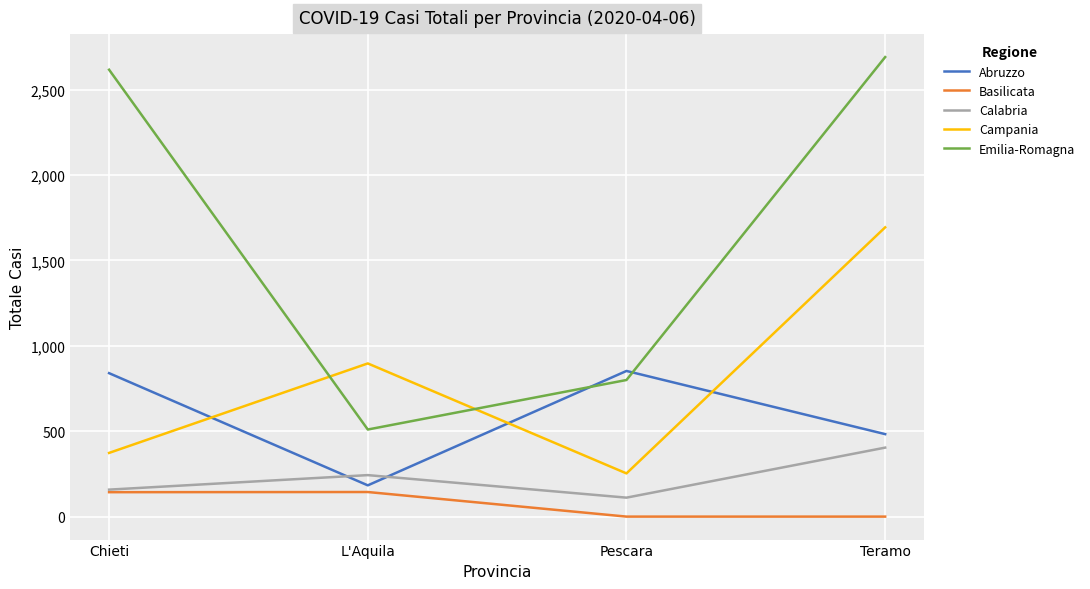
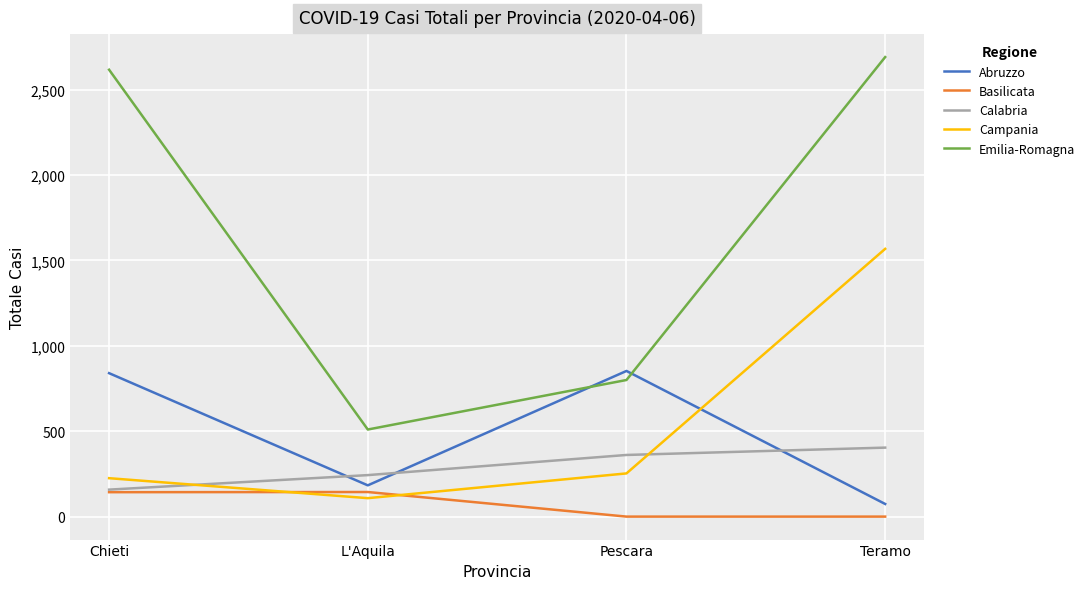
Campania, Chieti: 370 -> 230
Campania, L'Aquila: 900 -> 110
Calabria, Pescara: 110 -> 360
Abruzzo, Teramo: 480 -> 70
Campania, Teramo: 1,690 -> 1,570
